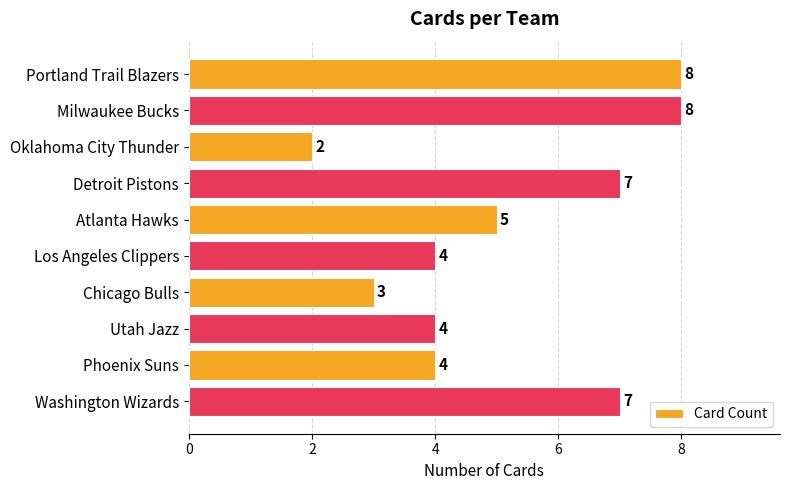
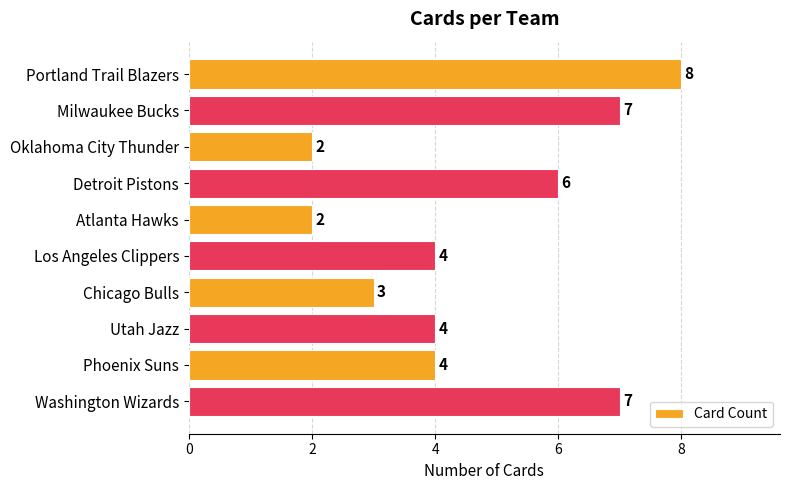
Milwaukee Bucks: 8 -> 7
Detroit Pistons: 7 -> 6
Atlanta Hawks: 5 -> 2
